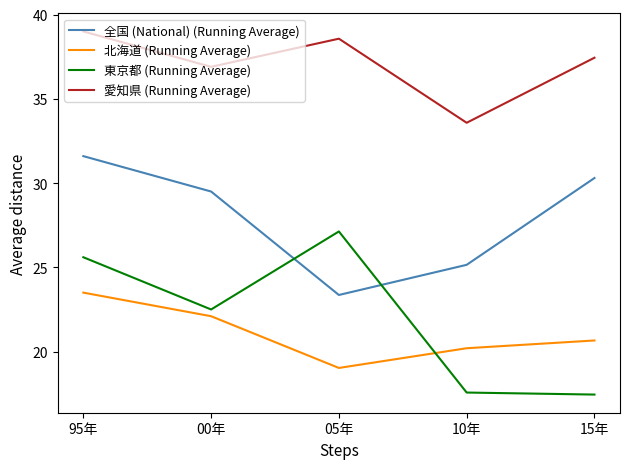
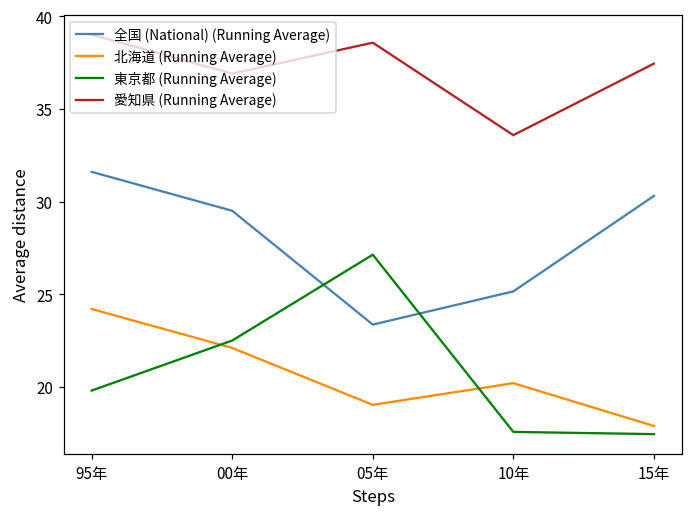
北海道 (Running Average), 95年: 23.5 -> 24.2
東京都 (Running Average), 95年: 25.6 -> 19.8
北海道 (Running Average), 15年: 20.7 -> 17.9
